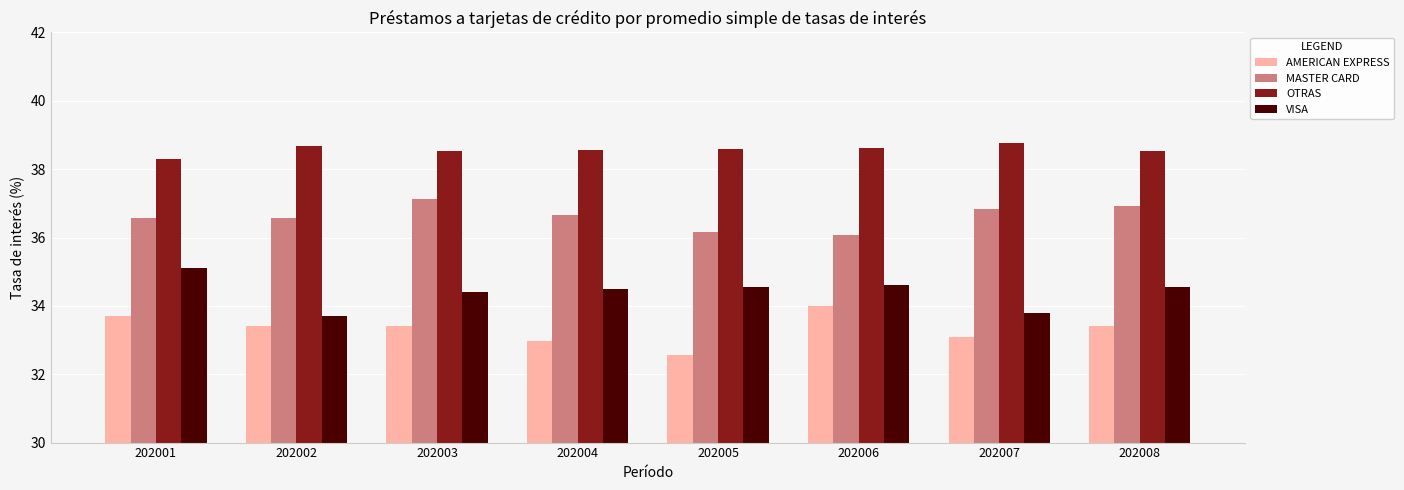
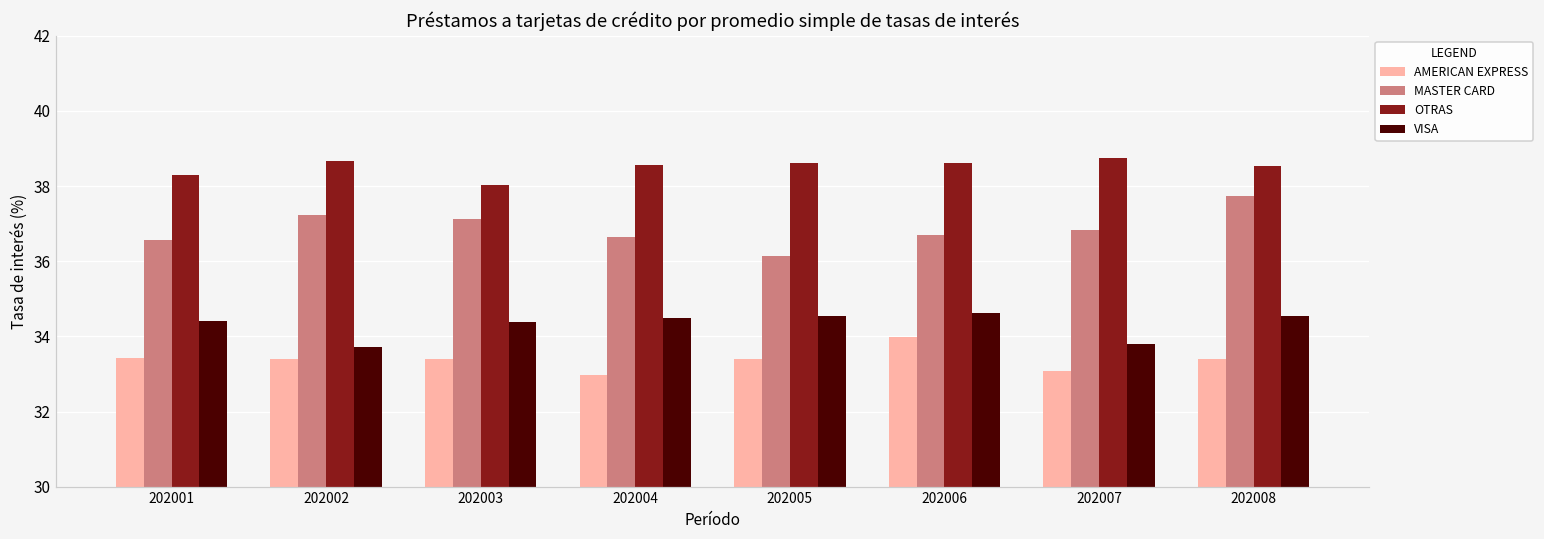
AMERICAN EXPRESS, 202001: 33.7 -> 33.4
VISA, 202001: 35.1 -> 34.4
MASTER CARD, 202002: 36.6 -> 37.2
OTRAS, 202003: 38.5 -> 38.0
AMERICAN EXPRESS, 202005: 32.6 -> 33.4
MASTER CARD, 202006: 36.1 -> 36.7
MASTER CARD, 202008: 36.9 -> 37.7
